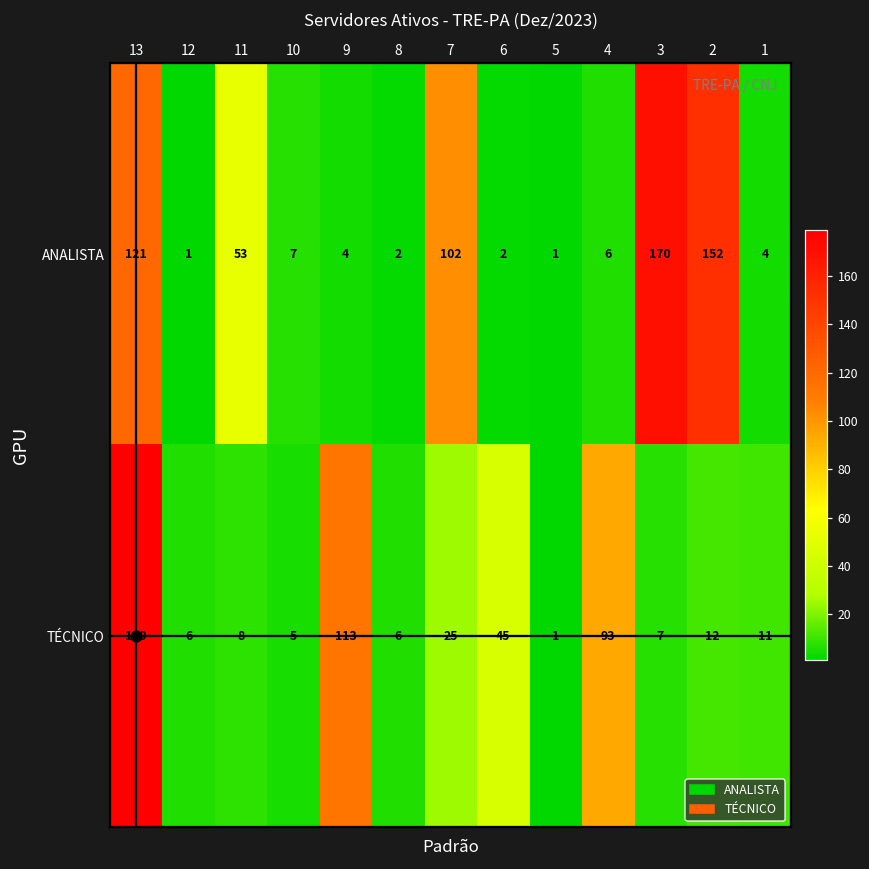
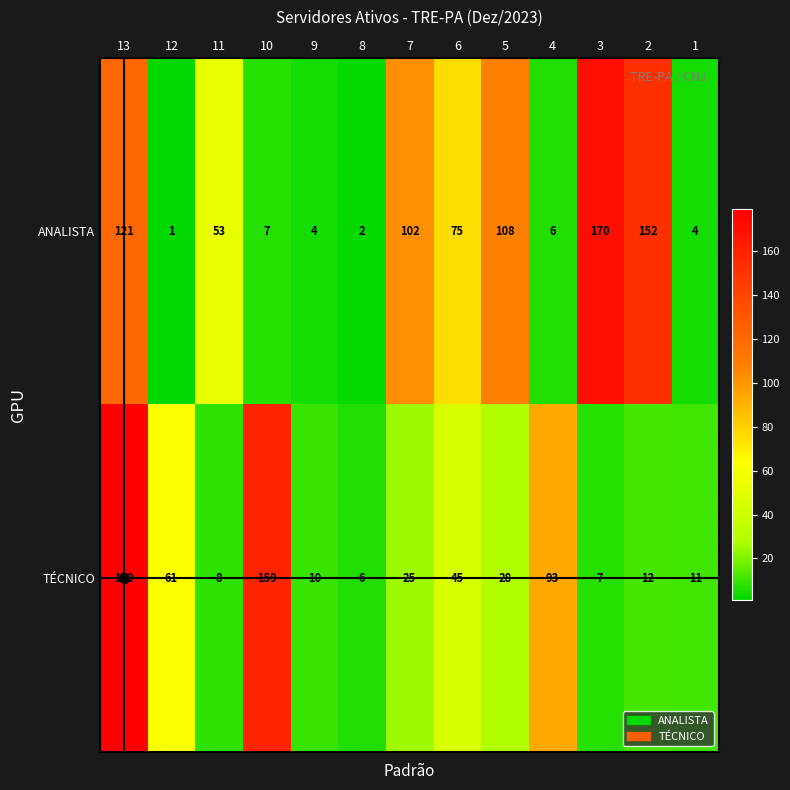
ANALISTA, 6: 2 -> 75
ANALISTA, 5: 1 -> 108
TÉCNICO, 12: 6 -> 61
TÉCNICO, 10: 5 -> 159
TÉCNICO, 9: 113 -> 10
TÉCNICO, 5: 1 -> 28
